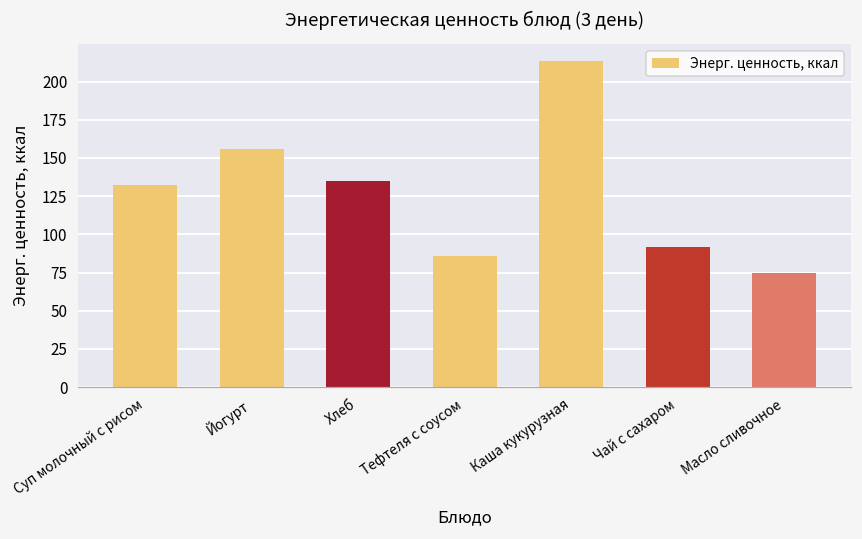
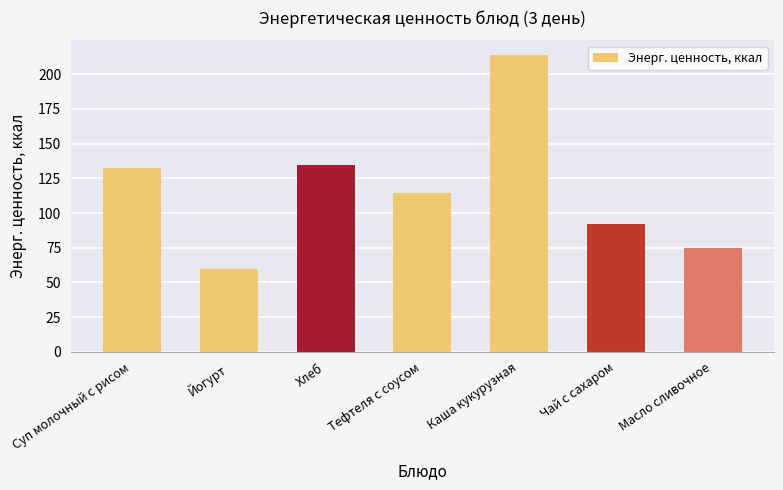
Йогурт: 156 -> 60
Тефтеля с соусом: 86 -> 114
